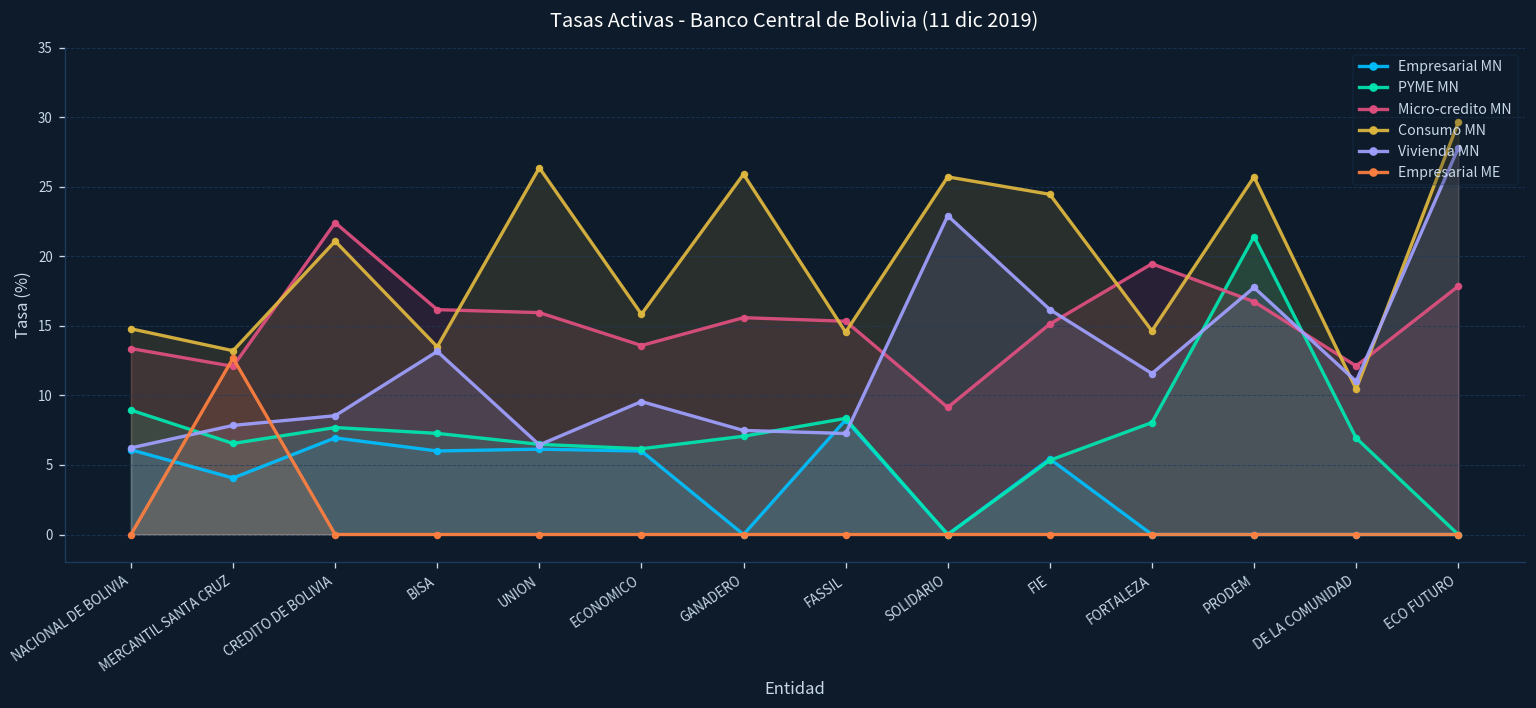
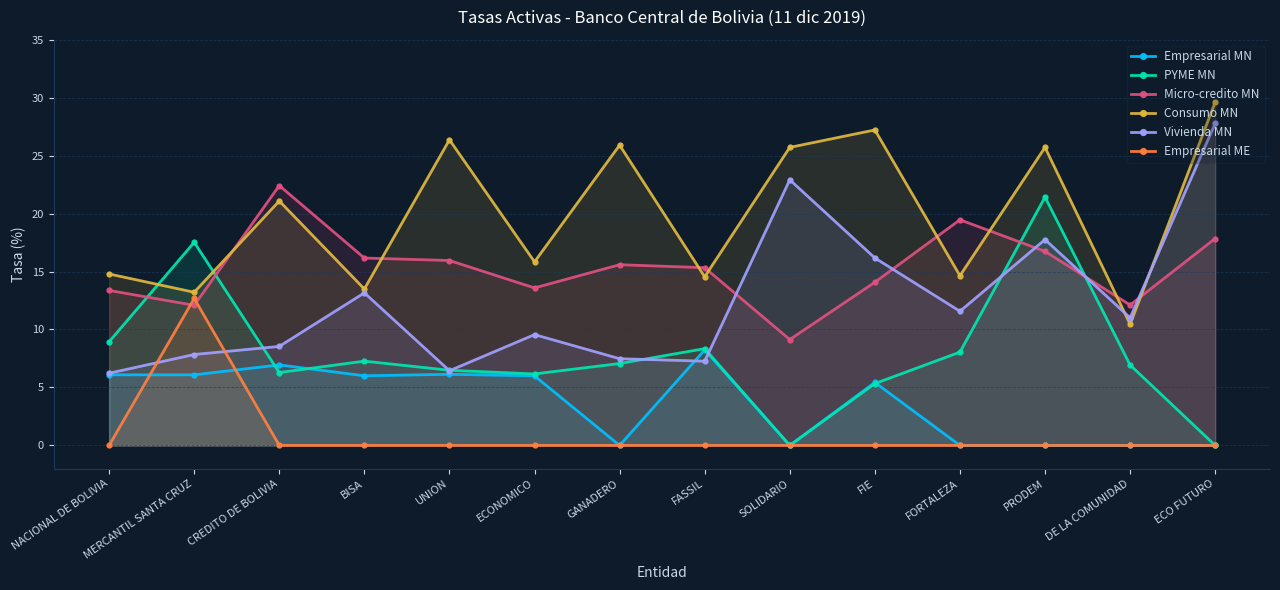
Empresarial MN, MERCANTIL SANTA CRUZ: 4.1 -> 6.1
PYME MN, MERCANTIL SANTA CRUZ: 6.5 -> 17.5
PYME MN, CREDITO DE BOLIVIA: 7.7 -> 6.3
Micro-credito MN, FIE: 15.1 -> 14.1
Consumo MN, FIE: 24.5 -> 27.2
